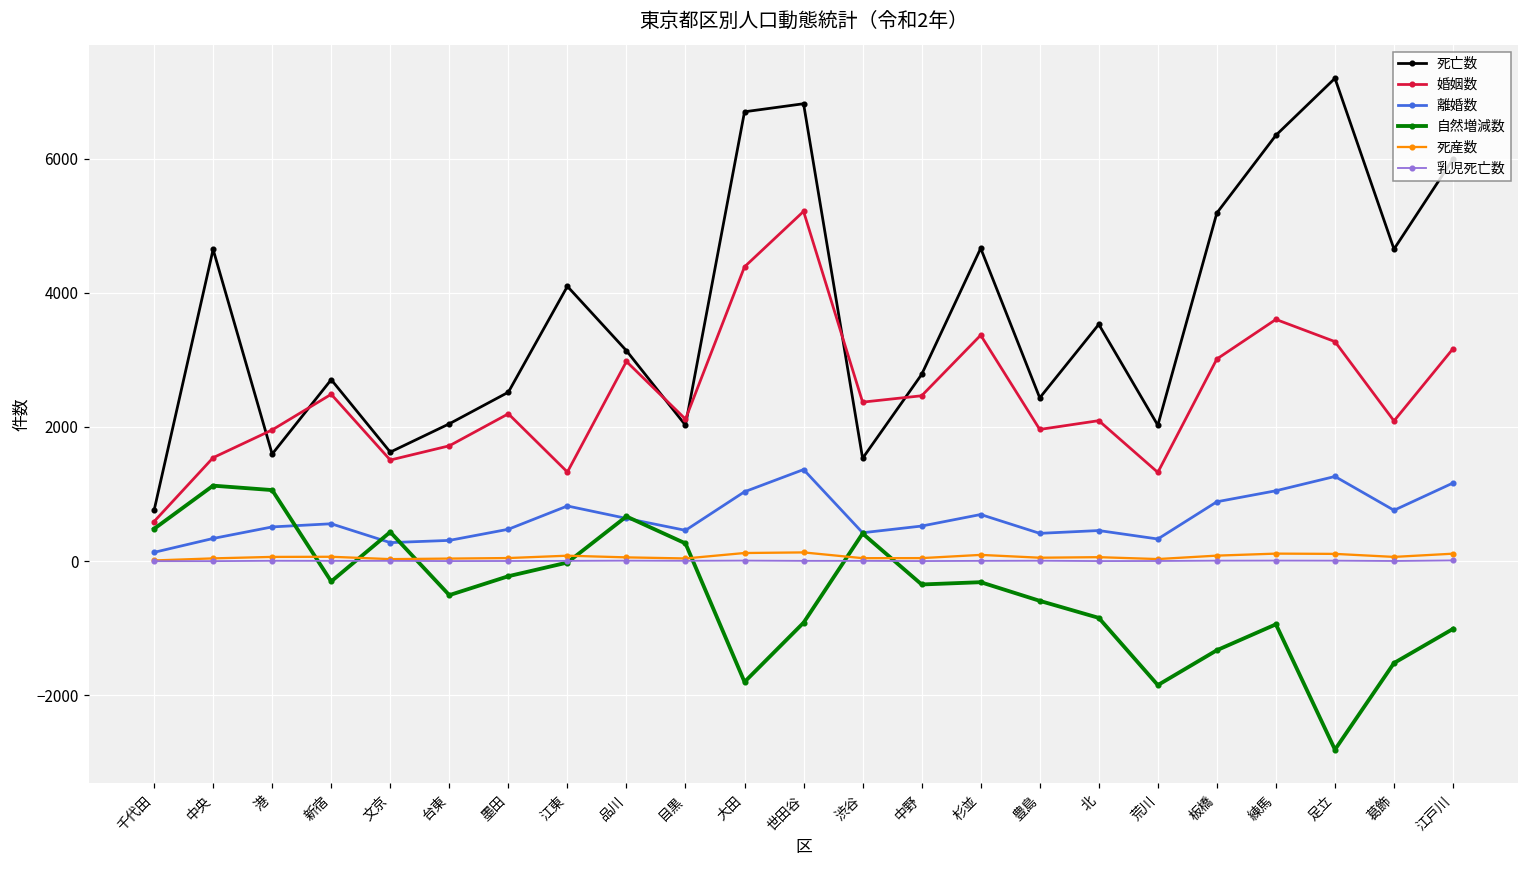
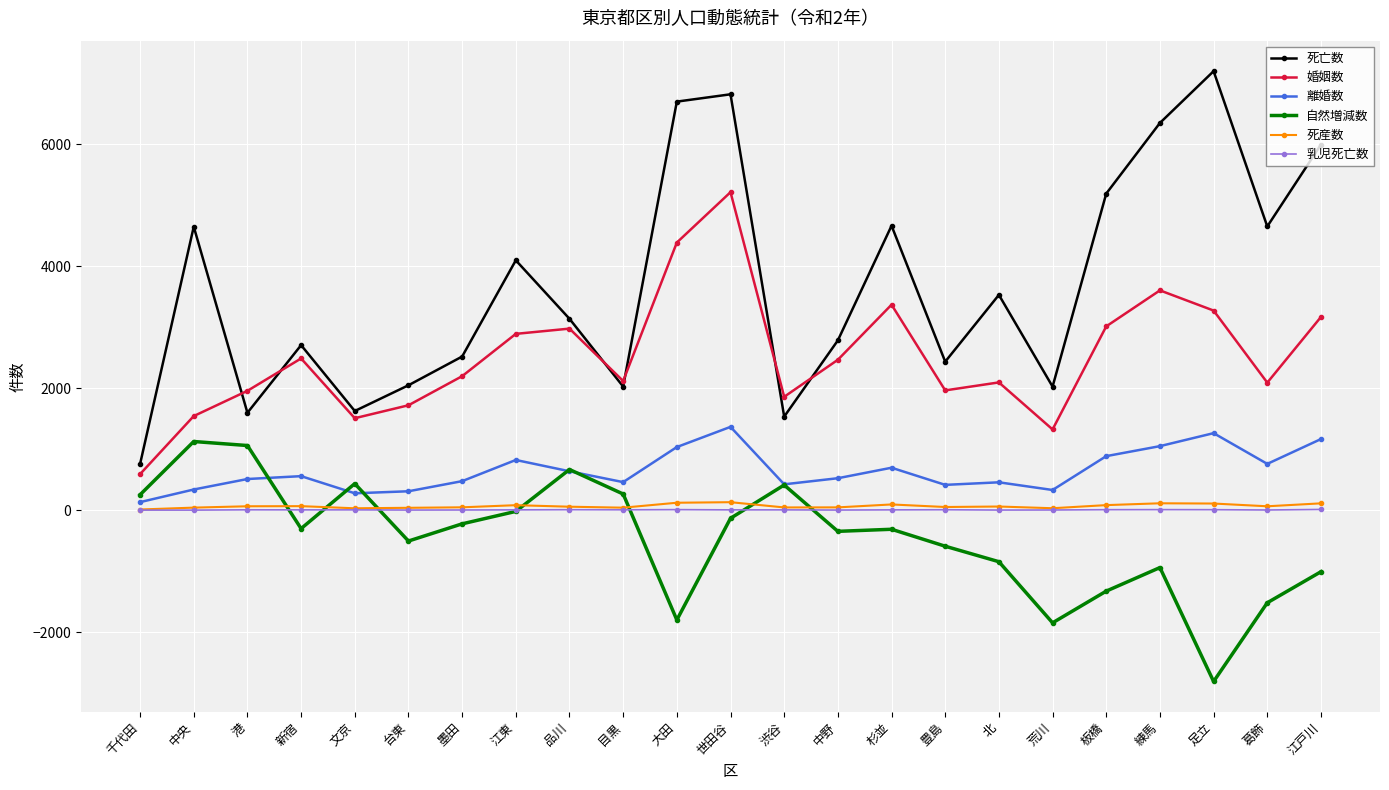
自然増減数, 千代田: 500 -> 300
婚姻数, 江東: 1300 -> 2900
自然増減数, 世田谷: -900 -> -100
婚姻数, 渋谷: 2400 -> 1900
